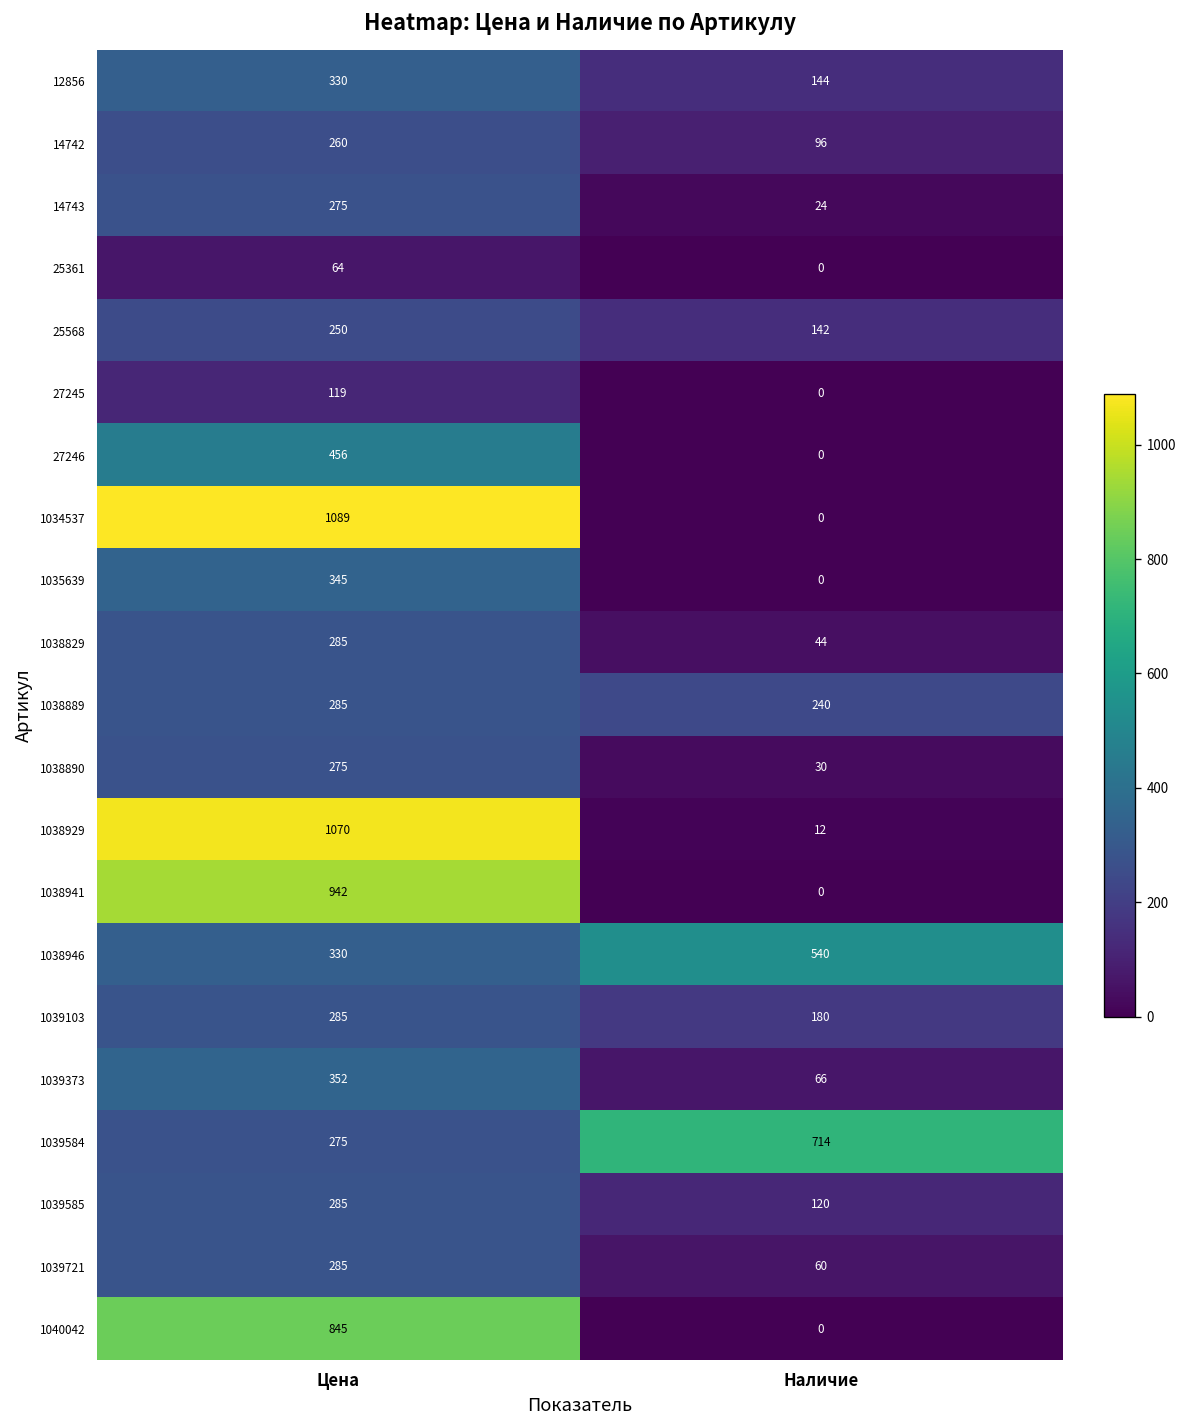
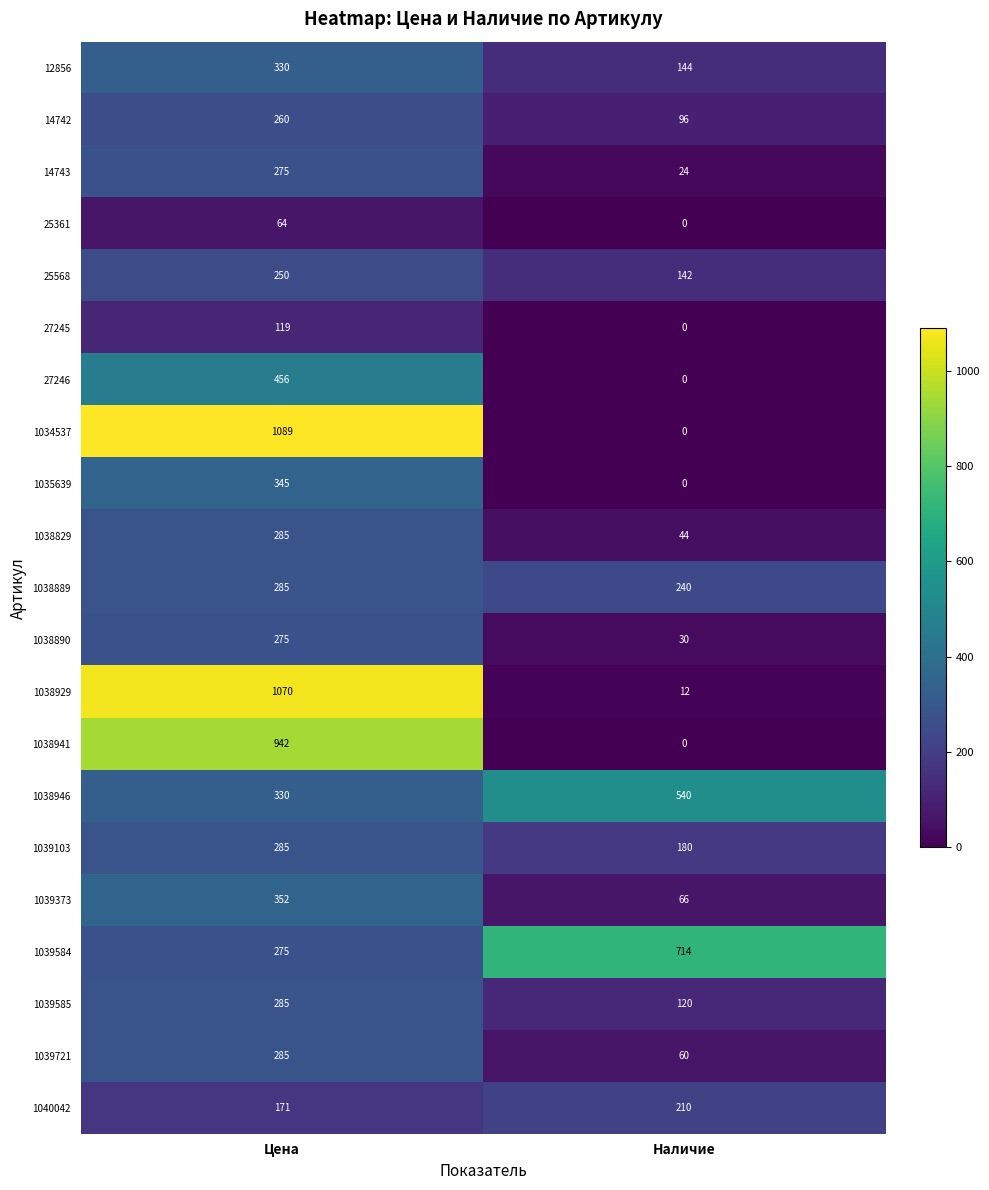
1040042, Цена: 845 -> 171
1040042, Наличие: 0 -> 210
